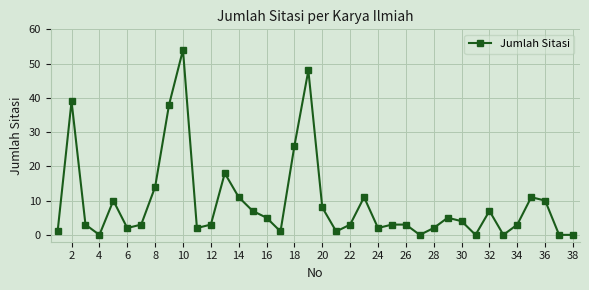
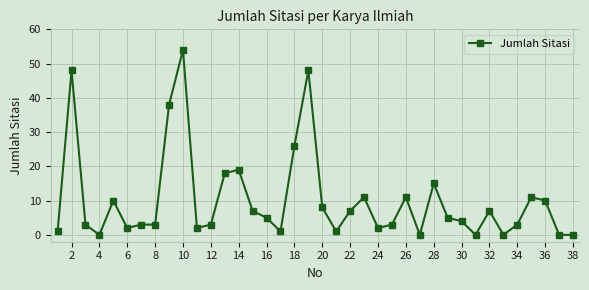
2: 39 -> 48
8: 14 -> 3
14: 11 -> 19
22: 3 -> 7
26: 3 -> 11
28: 2 -> 15
